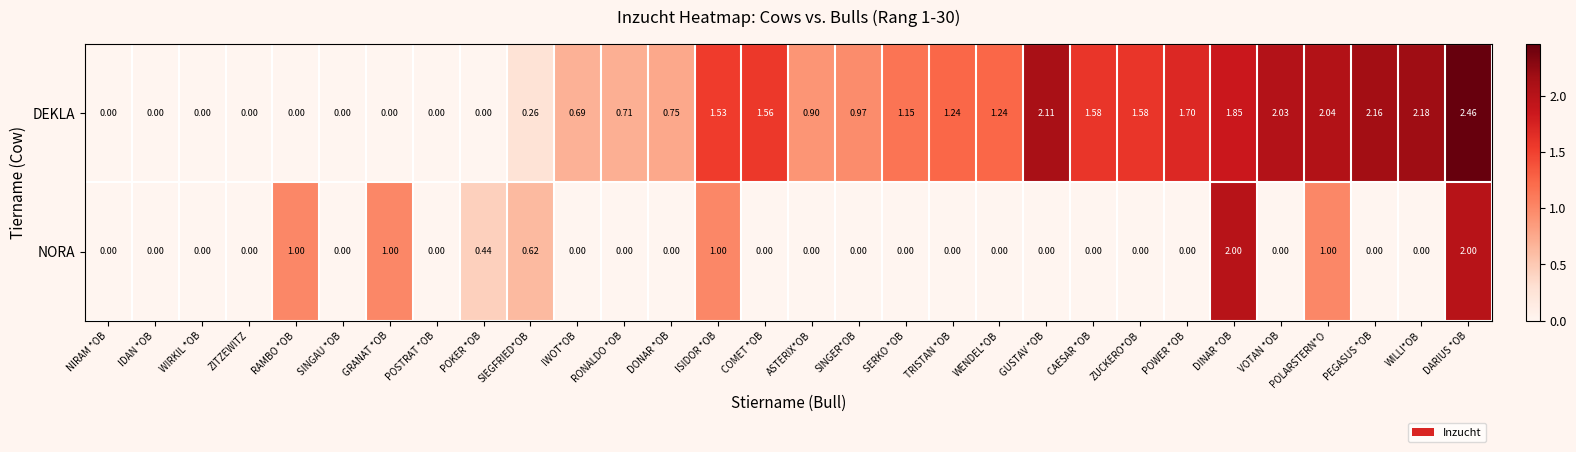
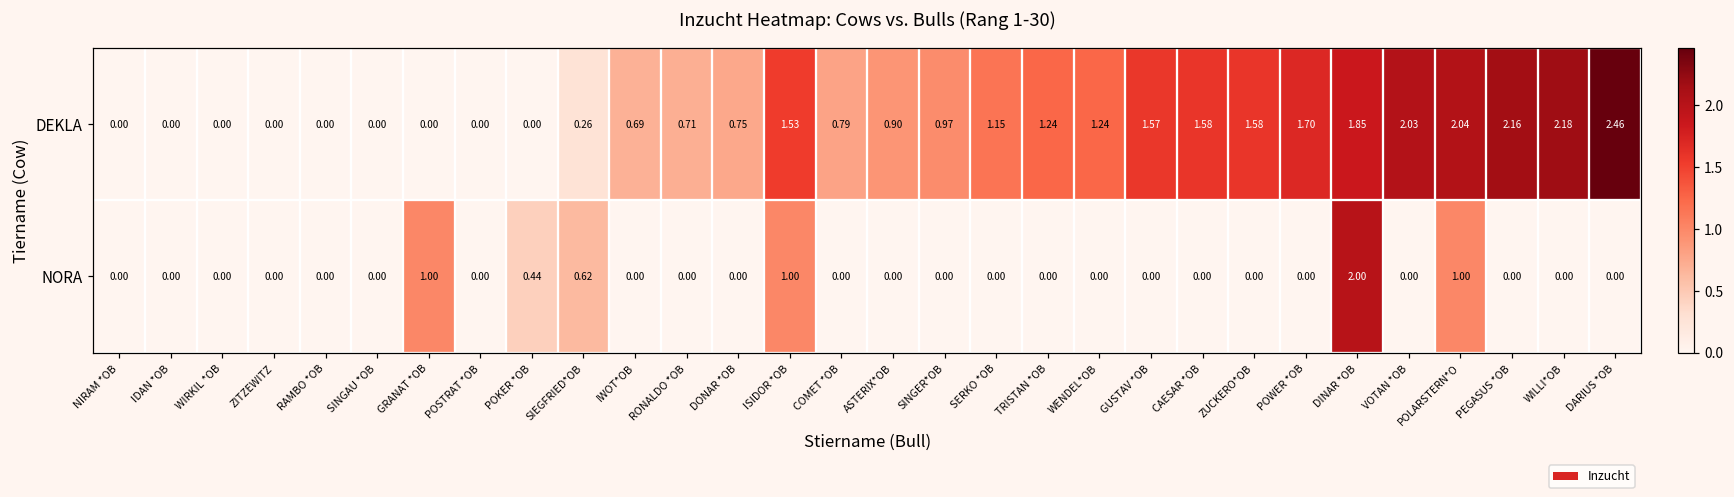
DEKLA, COMET *OB: 1.56 -> 0.79
DEKLA, GUSTAV *OB: 2.11 -> 1.57
NORA, RAMBO *OB: 1.00 -> 0.00
NORA, DARIUS *OB: 2.00 -> 0.00
